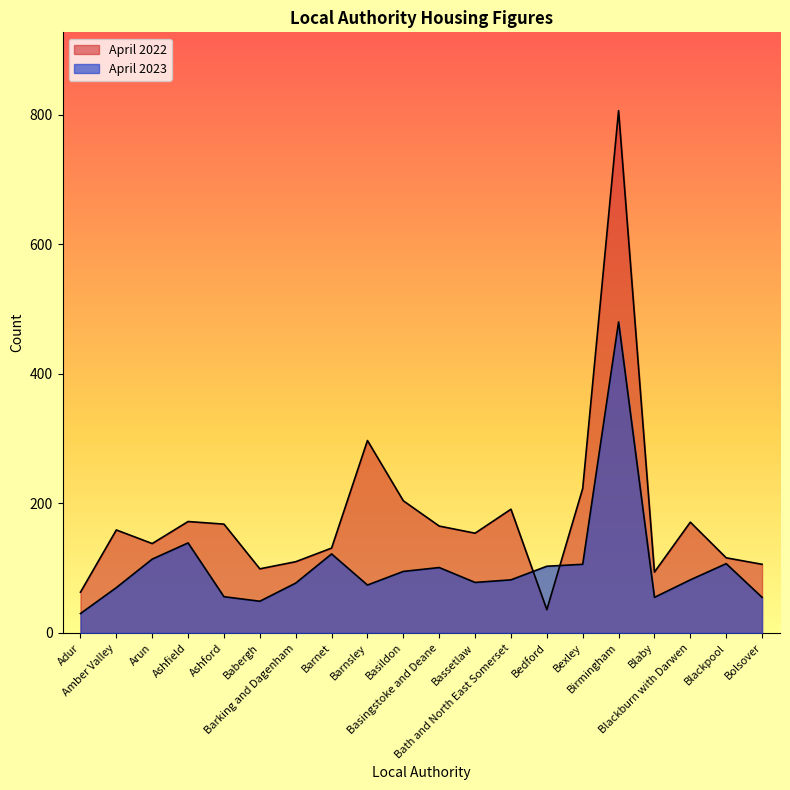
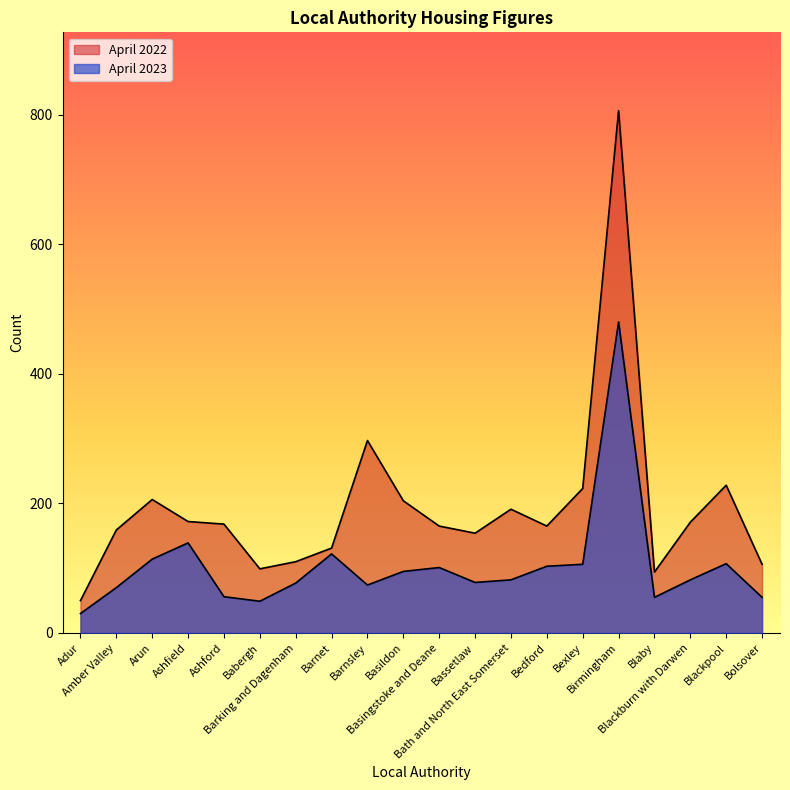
April 2022, Adur: 60 -> 50
April 2022, Arun: 140 -> 210
April 2022, Bedford: 40 -> 170
April 2022, Blackpool: 120 -> 230
